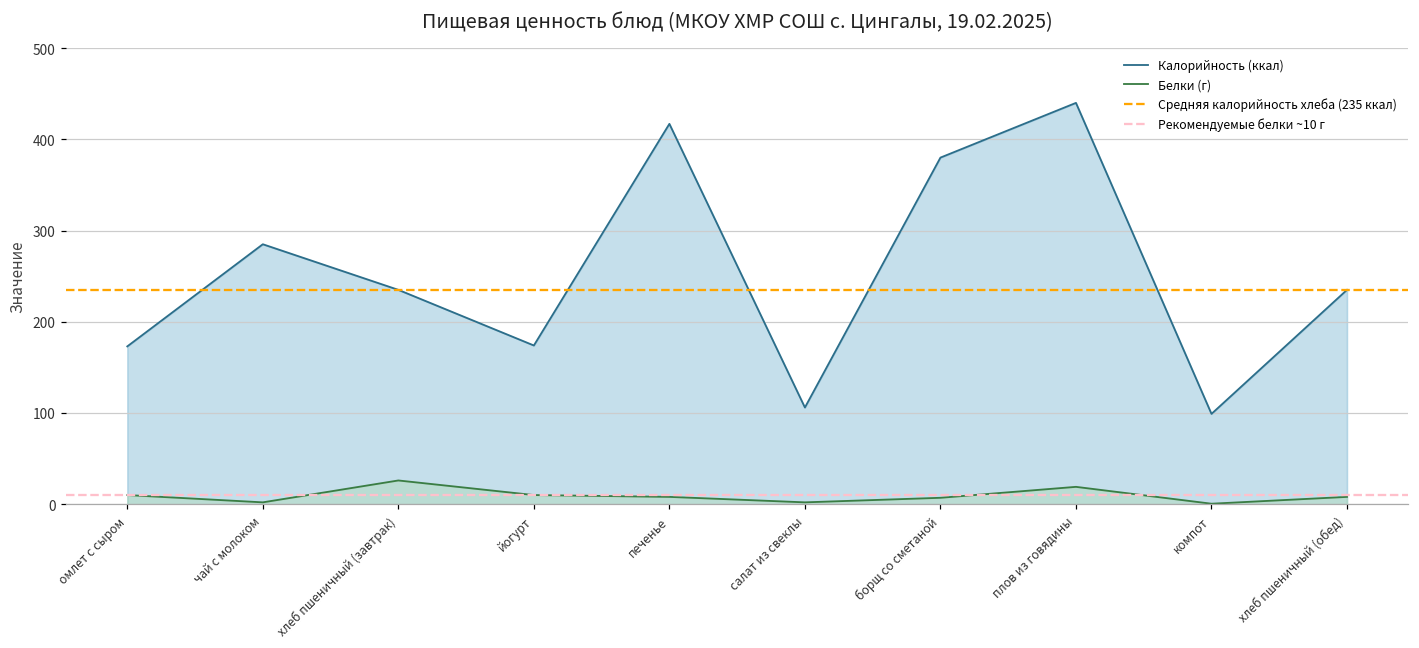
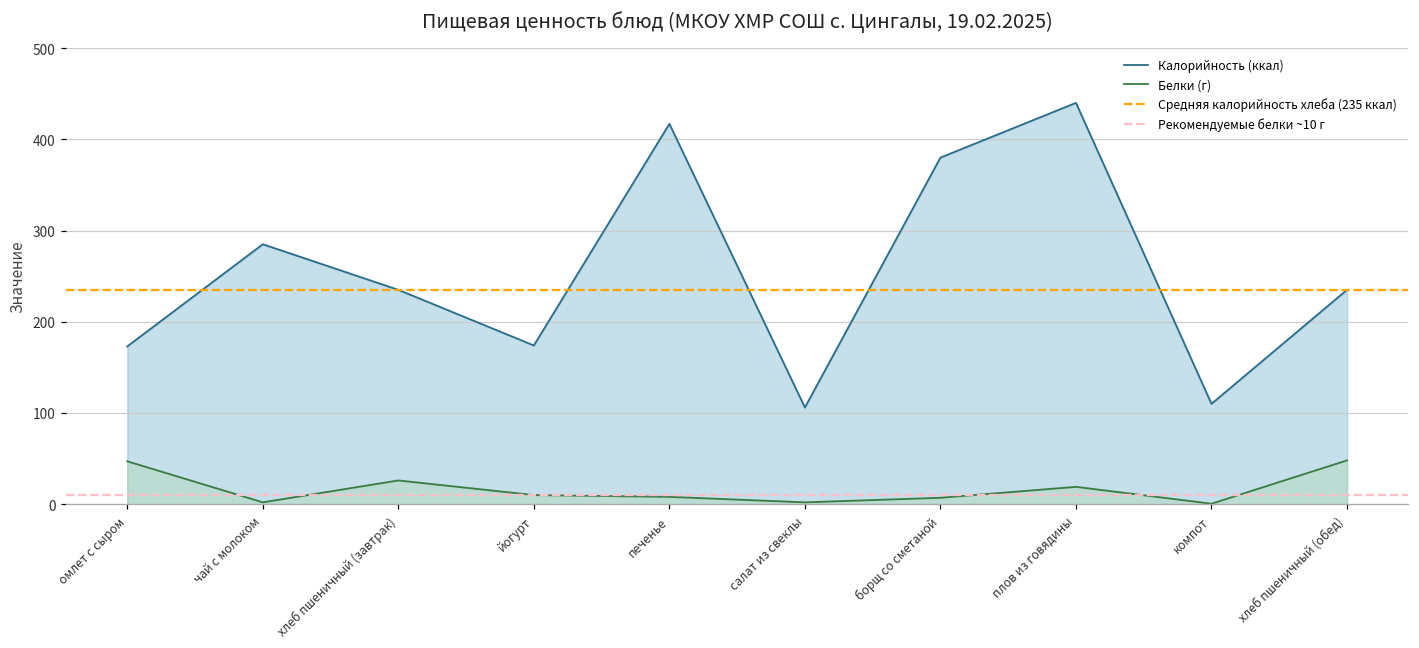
Белки (г), омлет с сыром: 10 -> 50
Калорийность (ккал), компот: 100 -> 110
Белки (г), хлеб пшеничный (обед): 10 -> 50
